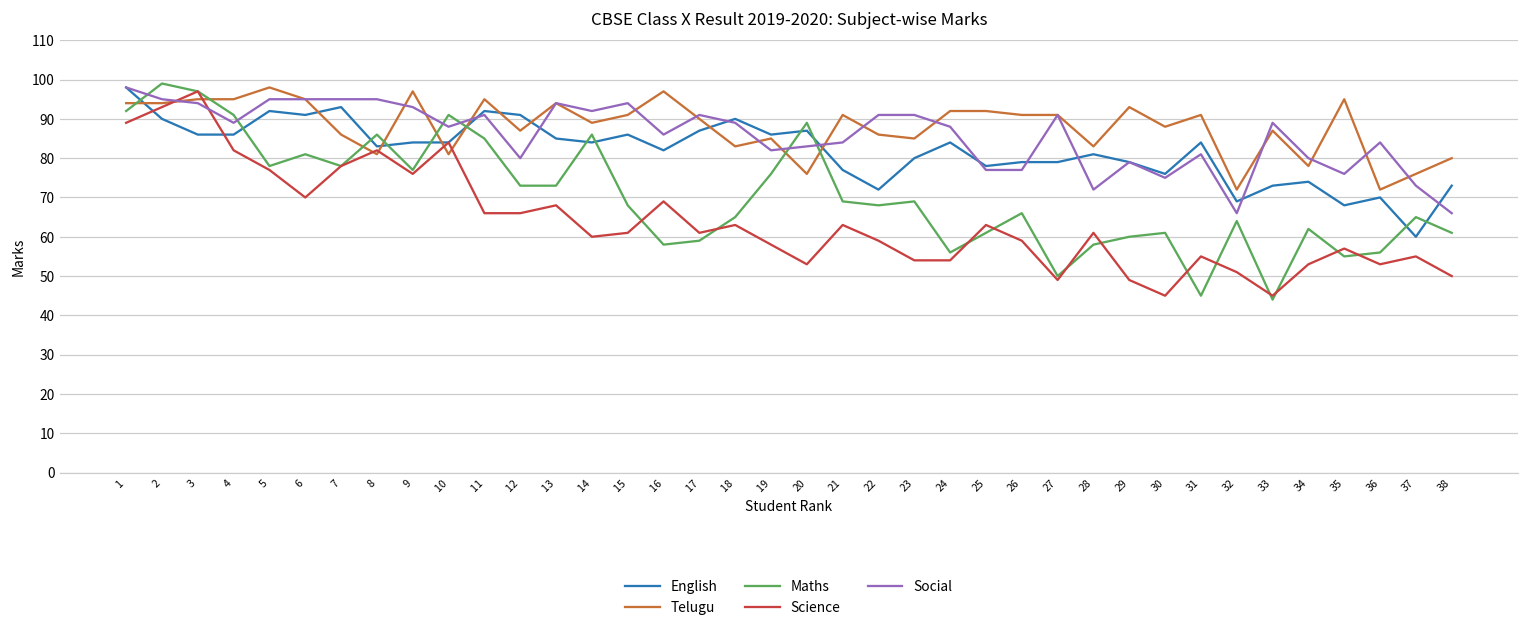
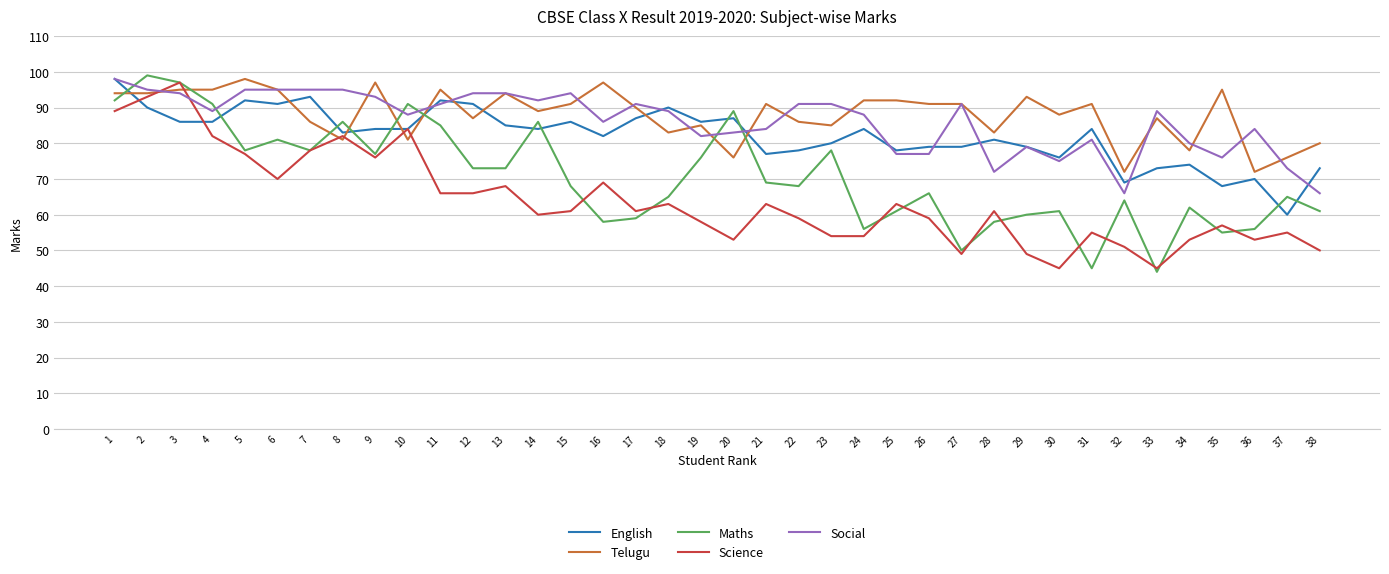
Social, 12: 80 -> 94
English, 22: 72 -> 78
Maths, 23: 69 -> 78
